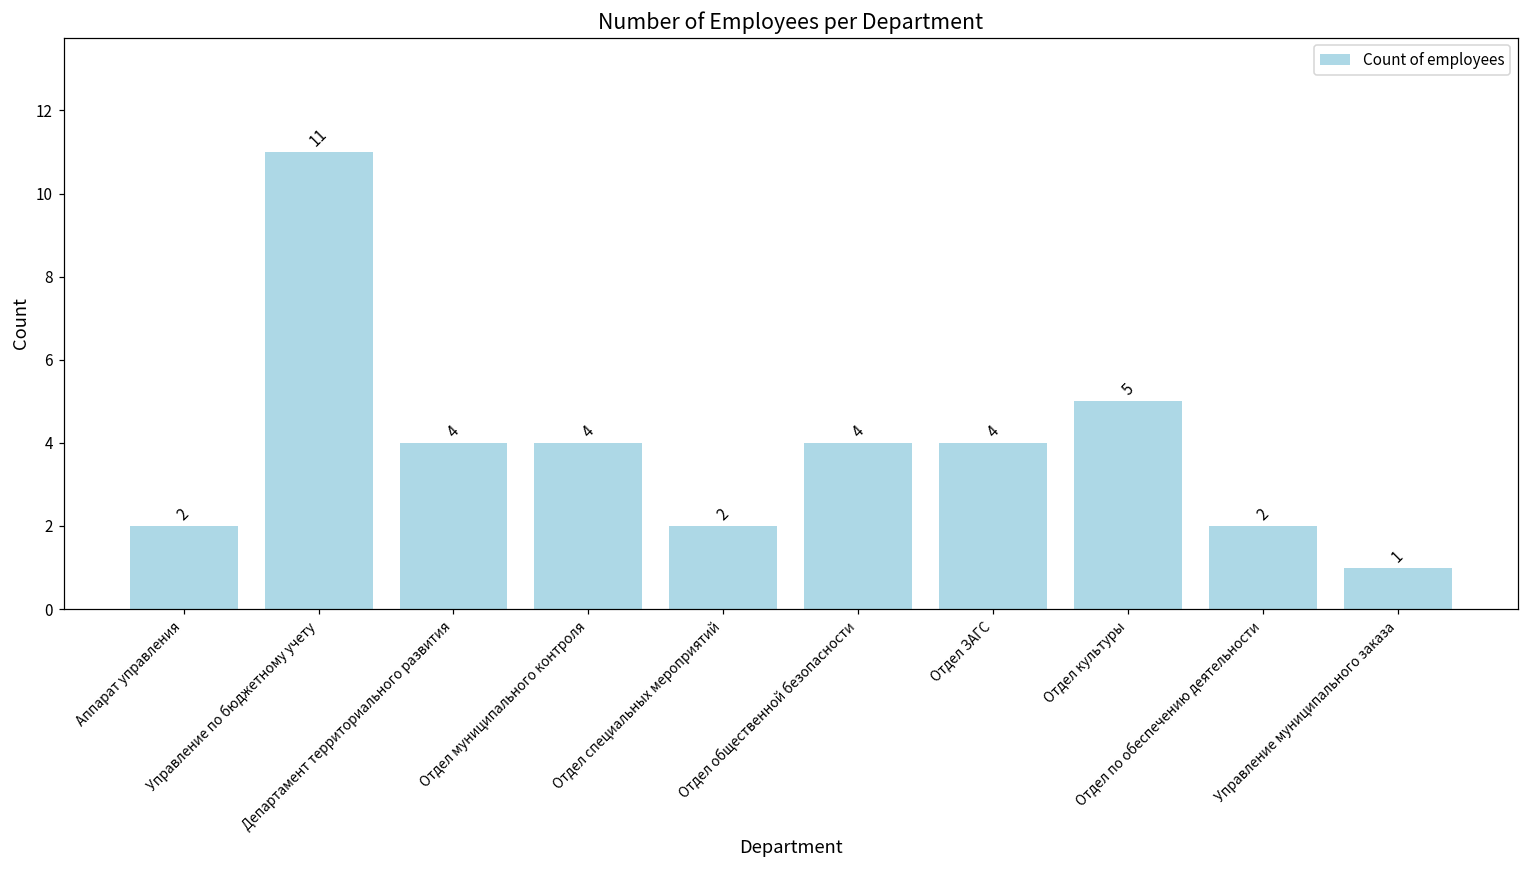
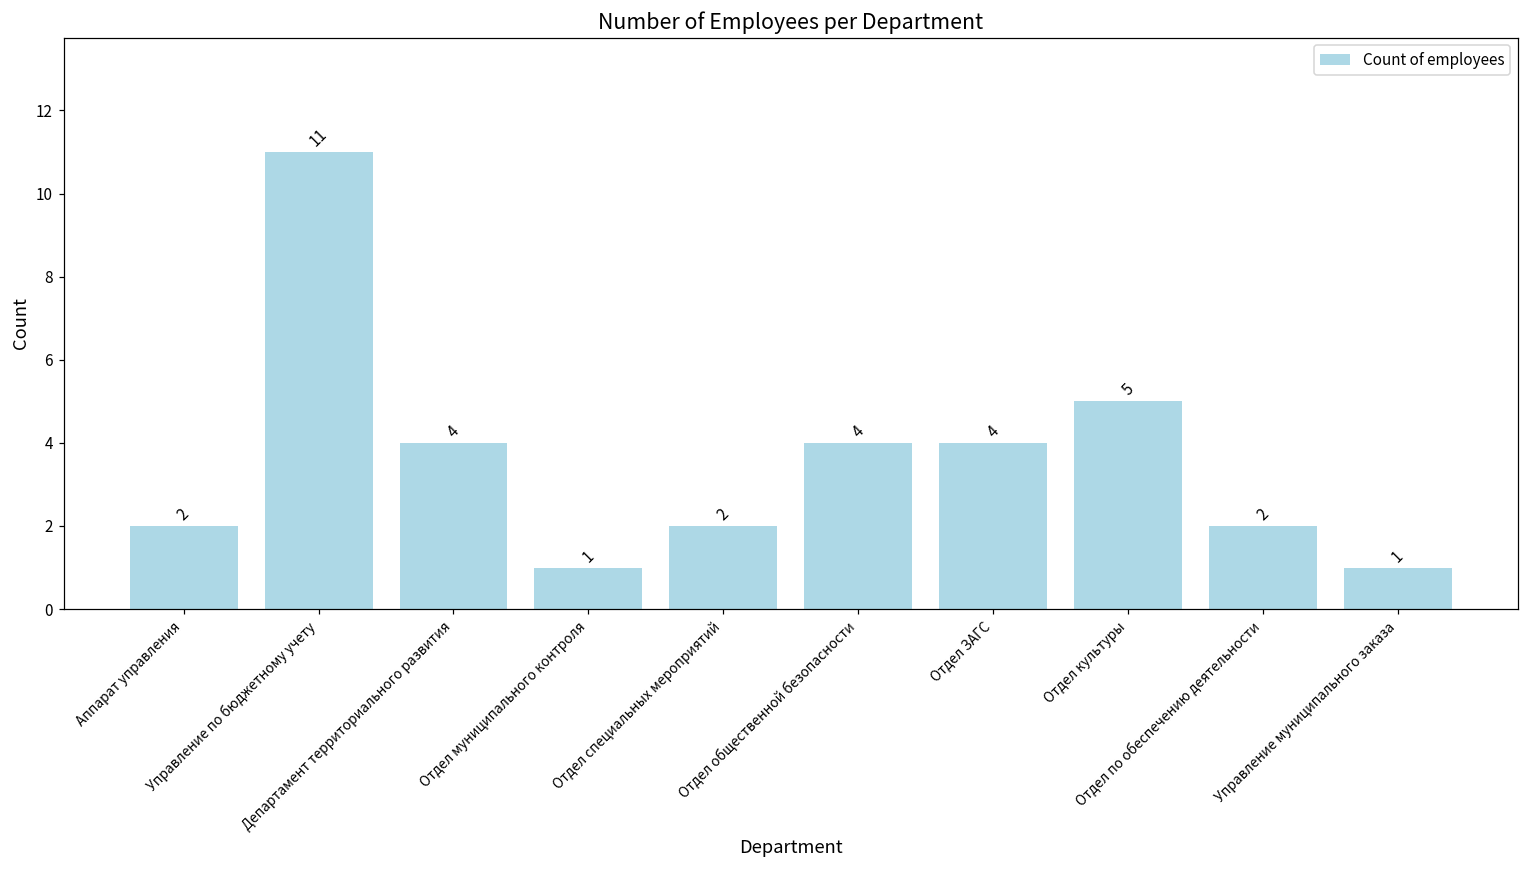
Отдел муниципального контроля: 4 -> 1
